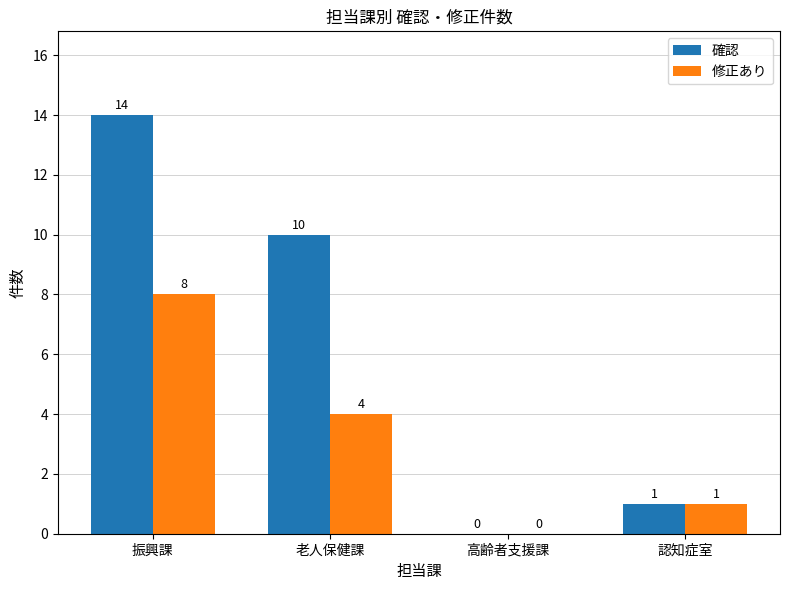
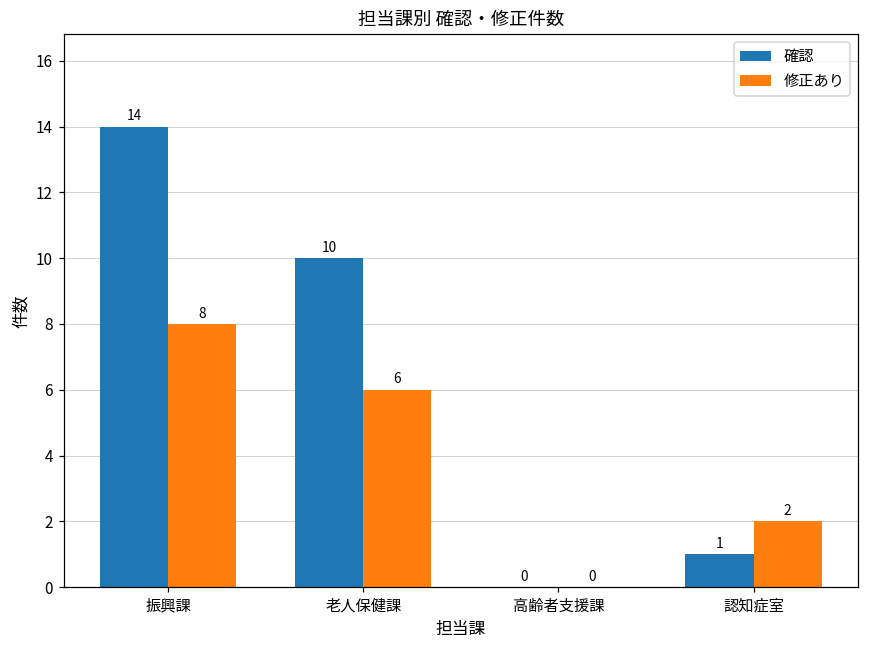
修正あり, 老人保健課: 4 -> 6
修正あり, 認知症室: 1 -> 2
